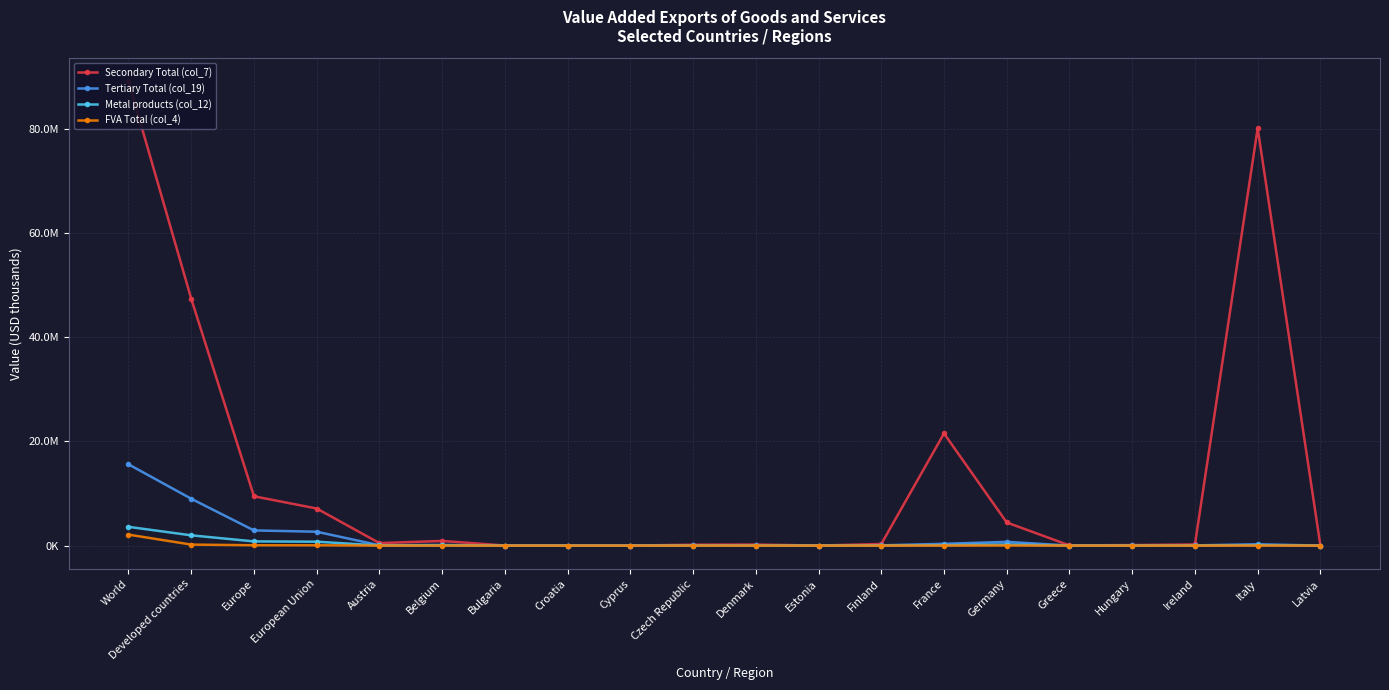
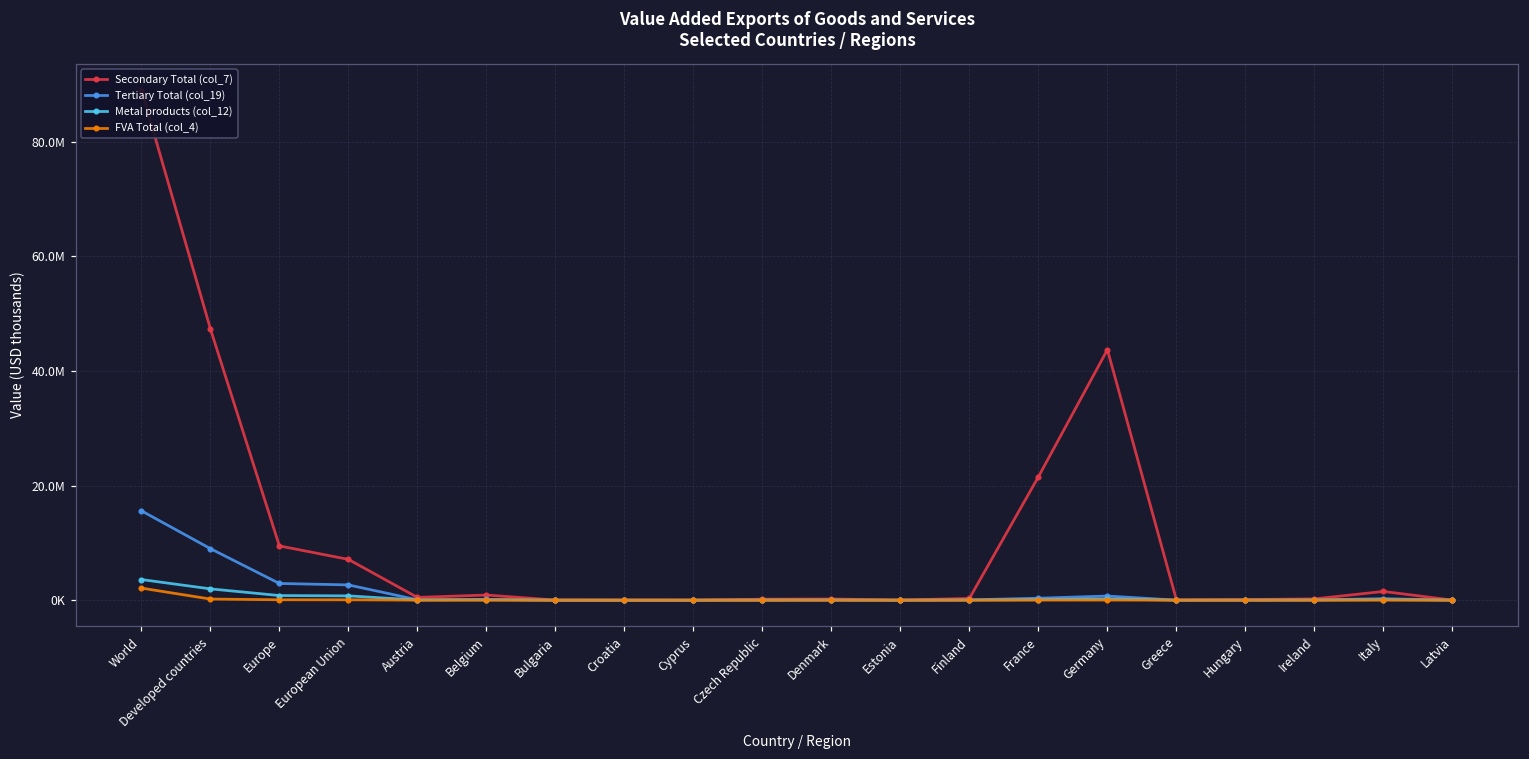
Secondary Total (col_7), Germany: 4000000 -> 44000000
Secondary Total (col_7), Italy: 80000000 -> 2000000
